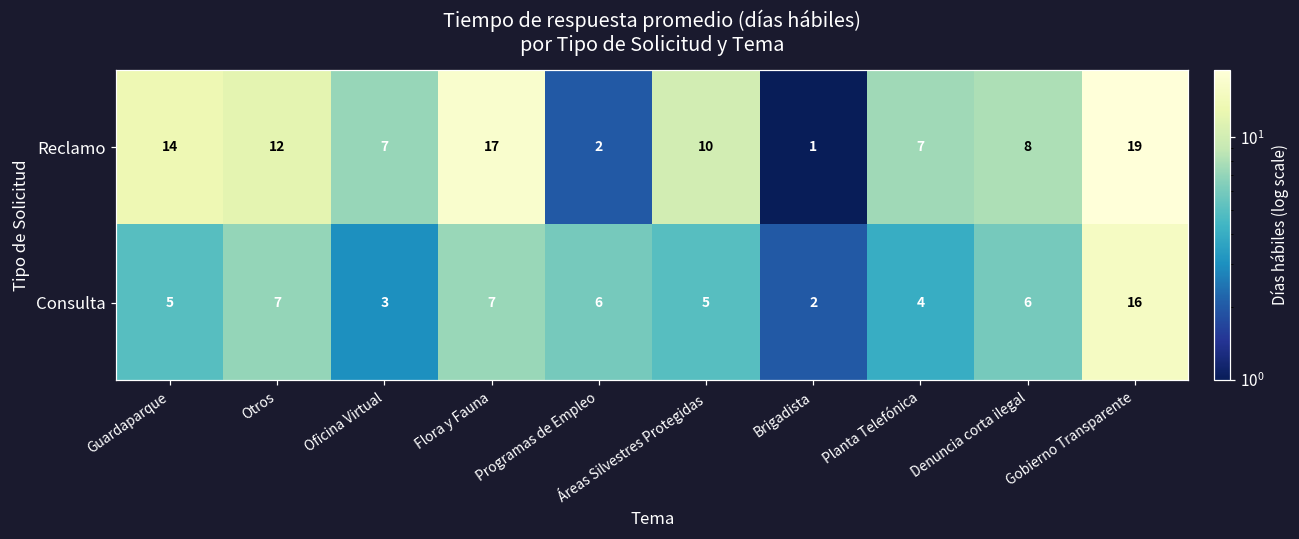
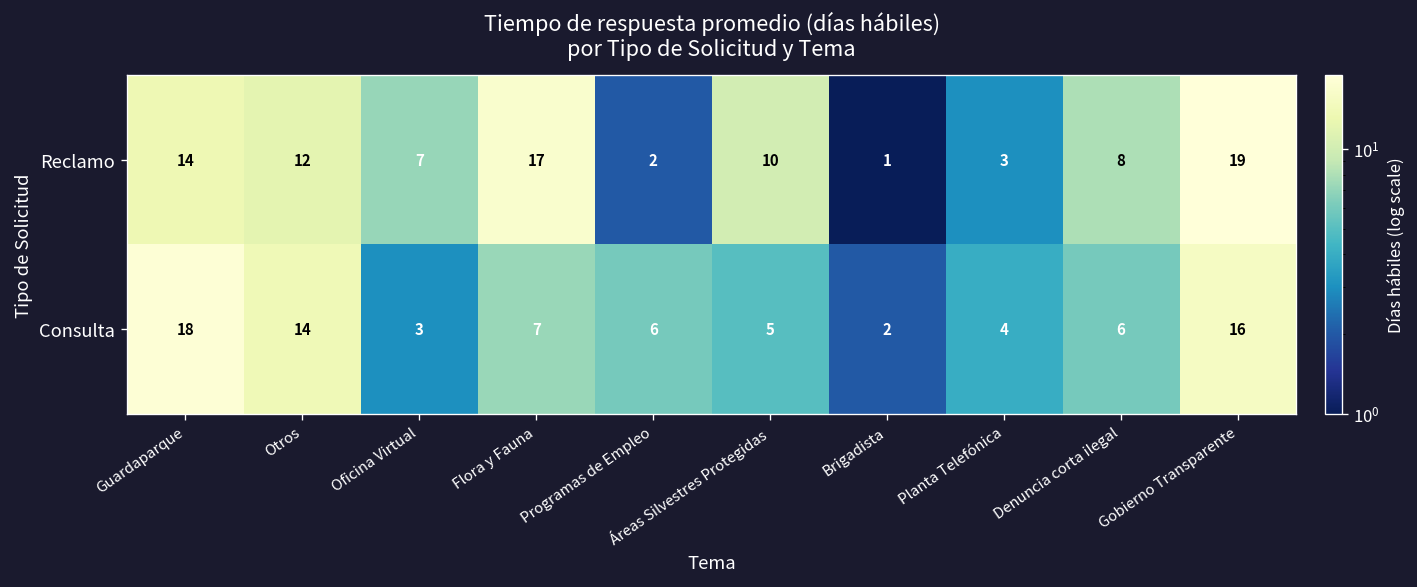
Reclamo, Planta Telefónica: 7 -> 3
Consulta, Guardaparque: 5 -> 18
Consulta, Otros: 7 -> 14
